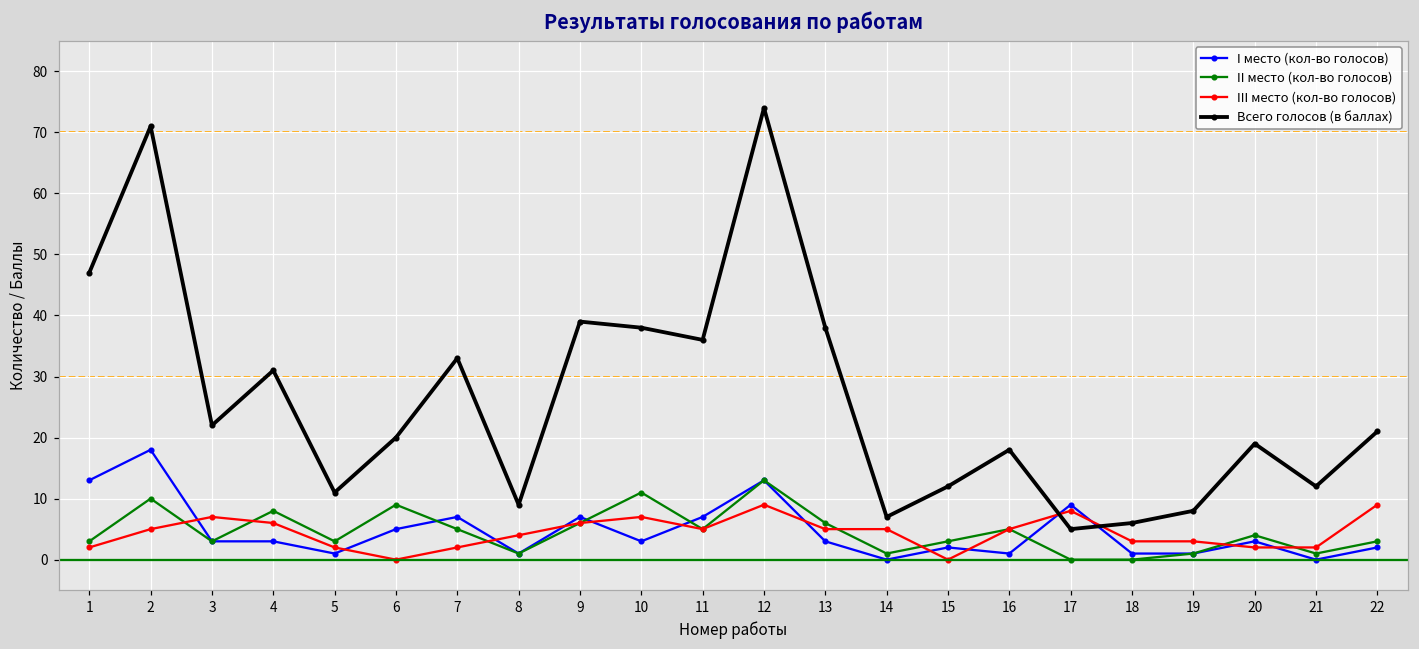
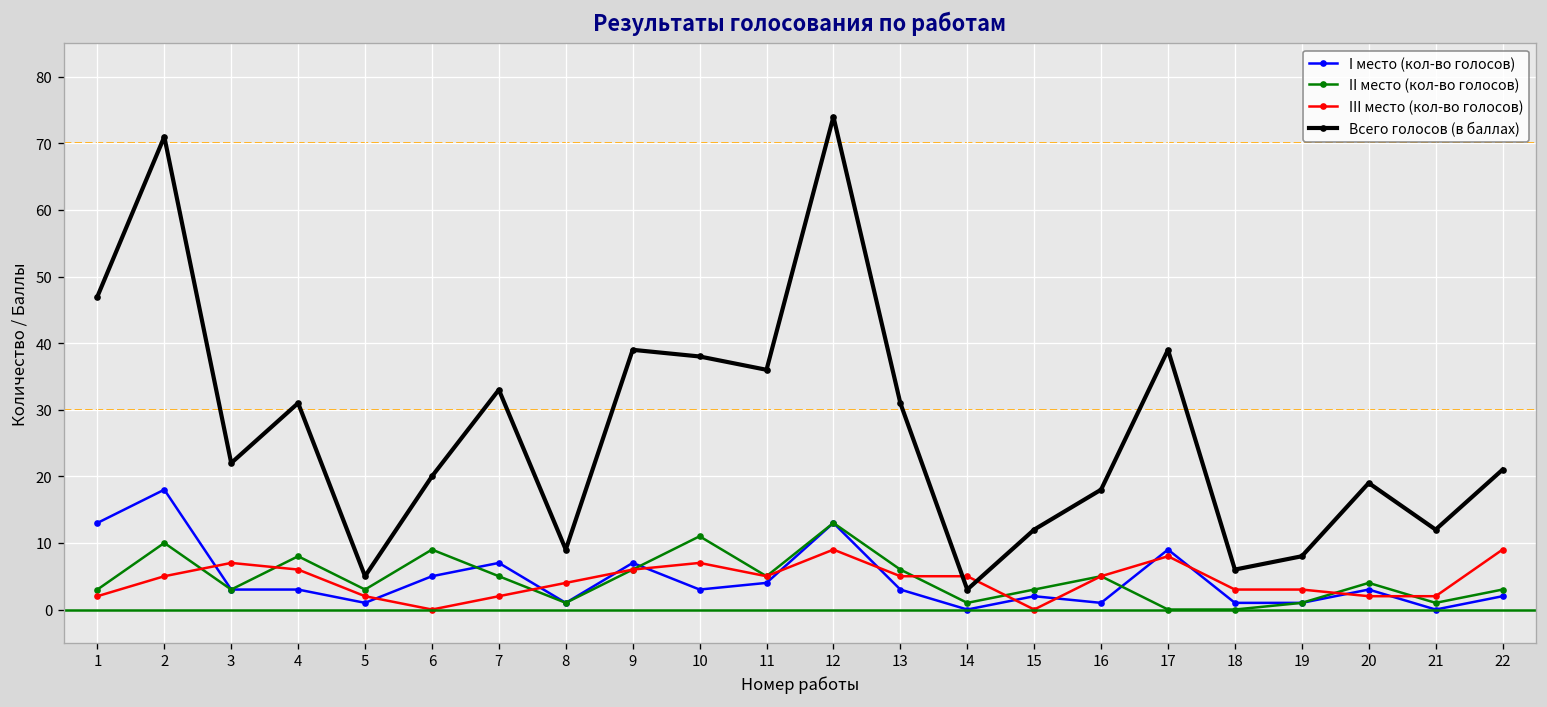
Всего голосов (в баллах), 5: 11 -> 5
I место (кол-во голосов), 11: 7 -> 4
Всего голосов (в баллах), 13: 38 -> 31
Всего голосов (в баллах), 14: 7 -> 3
Всего голосов (в баллах), 17: 5 -> 39
